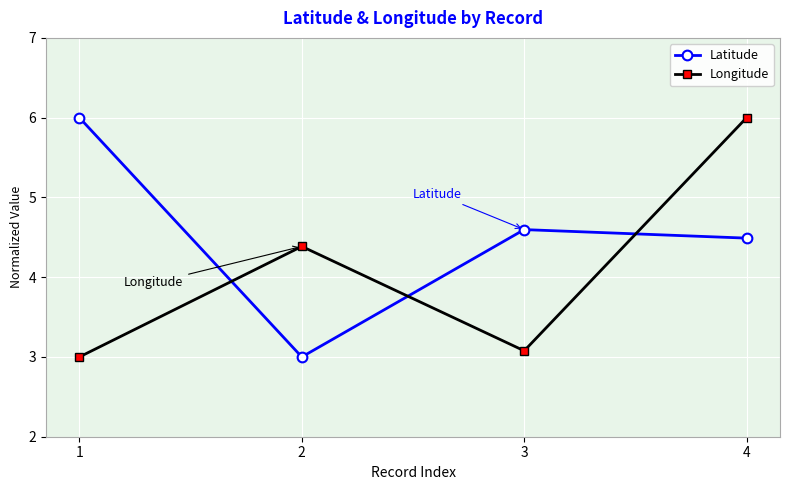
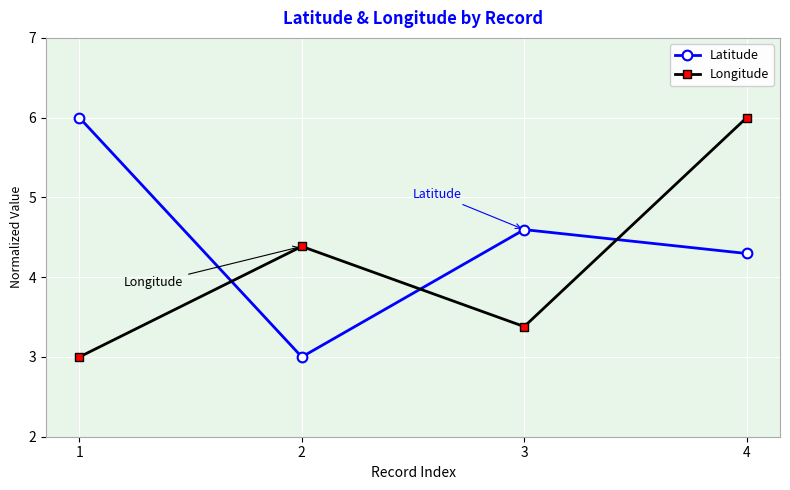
Longitude, 3: 3.1 -> 3.4
Latitude, 4: 4.5 -> 4.3
